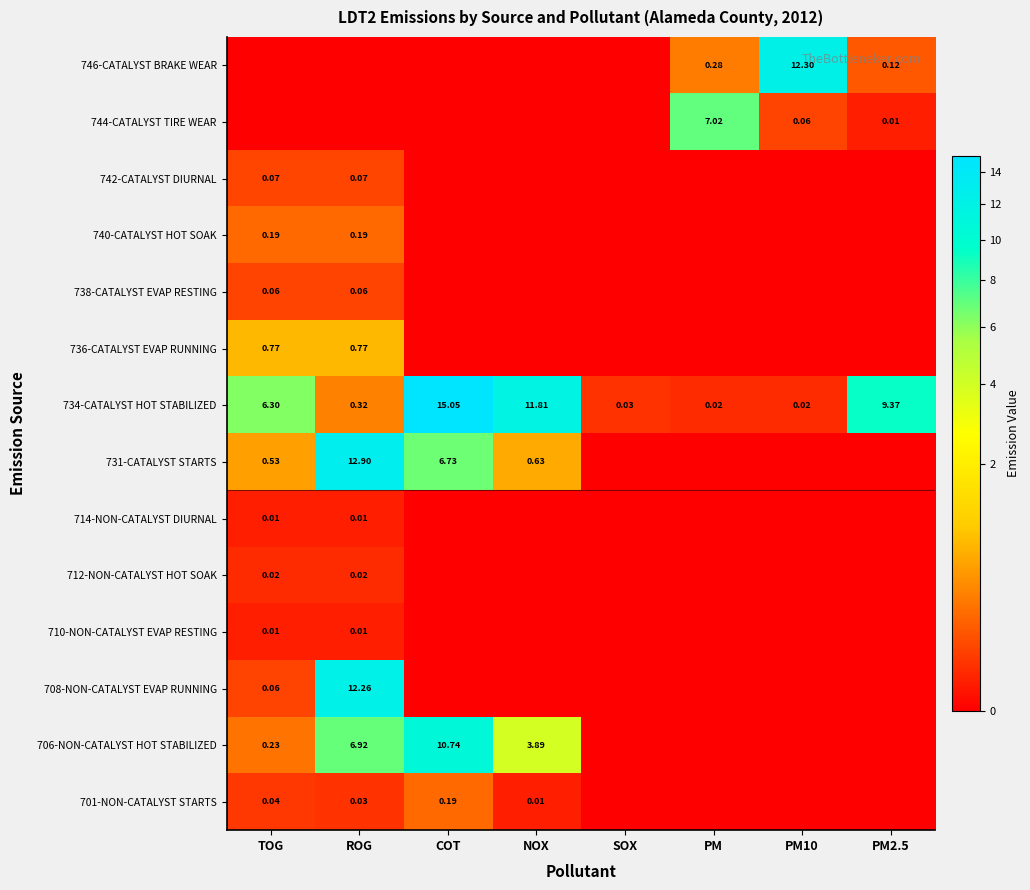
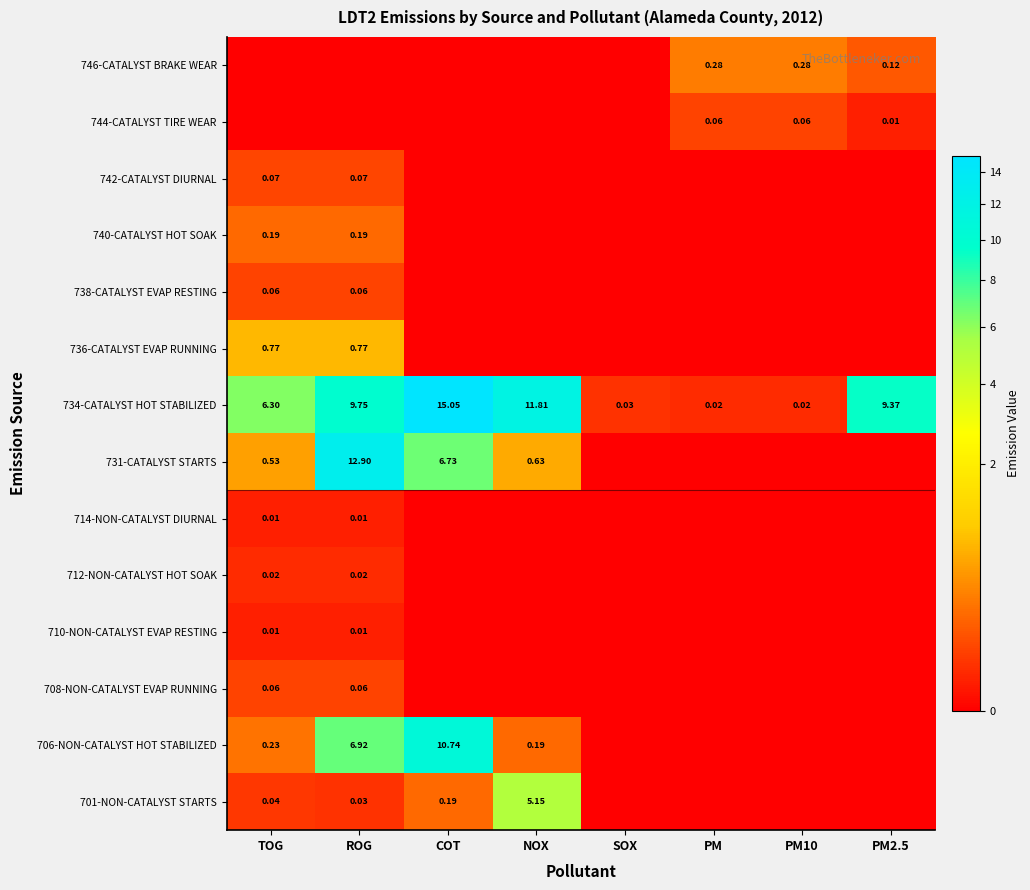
746-CATALYST BRAKE WEAR, PM10: 12.30 -> 0.28
744-CATALYST TIRE WEAR, PM: 7.02 -> 0.06
734-CATALYST HOT STABILIZED, ROG: 0.32 -> 9.75
708-NON-CATALYST EVAP RUNNING, ROG: 12.26 -> 0.06
706-NON-CATALYST HOT STABILIZED, NOX: 3.89 -> 0.19
701-NON-CATALYST STARTS, NOX: 0.01 -> 5.15
